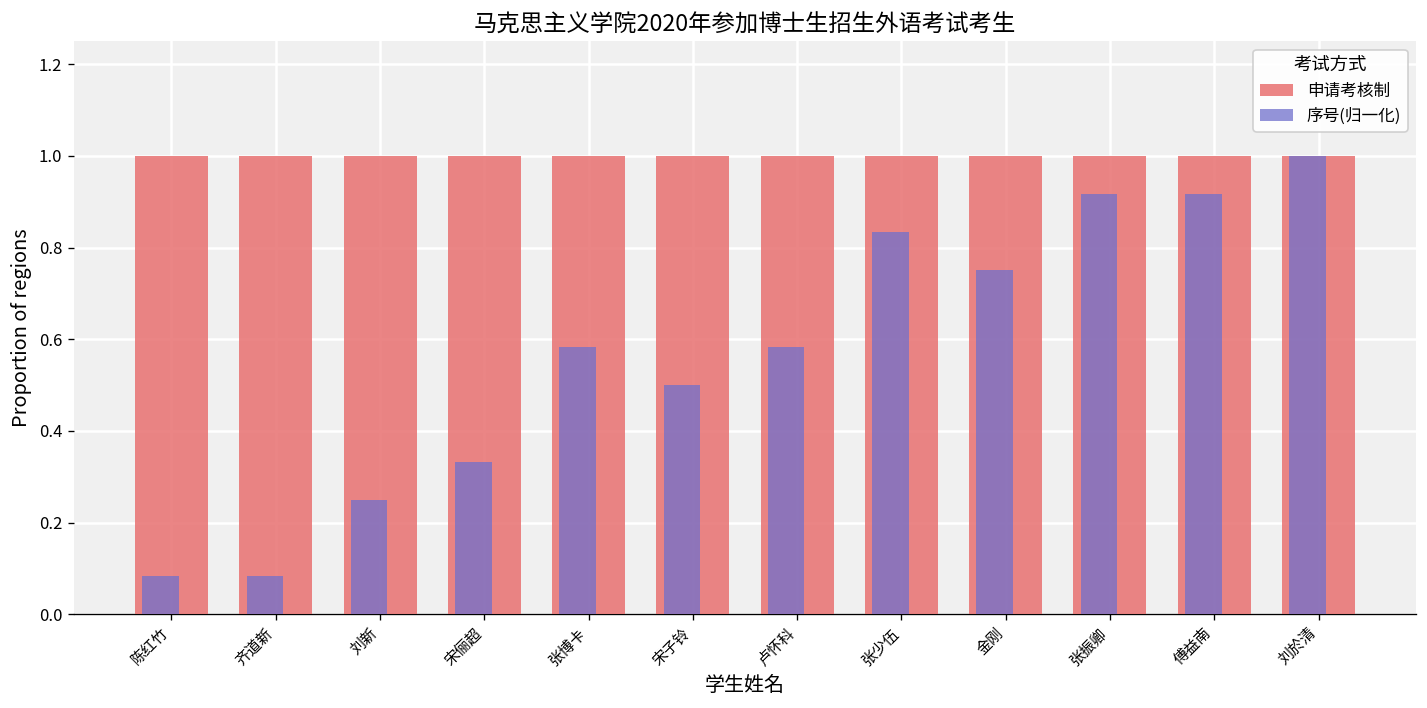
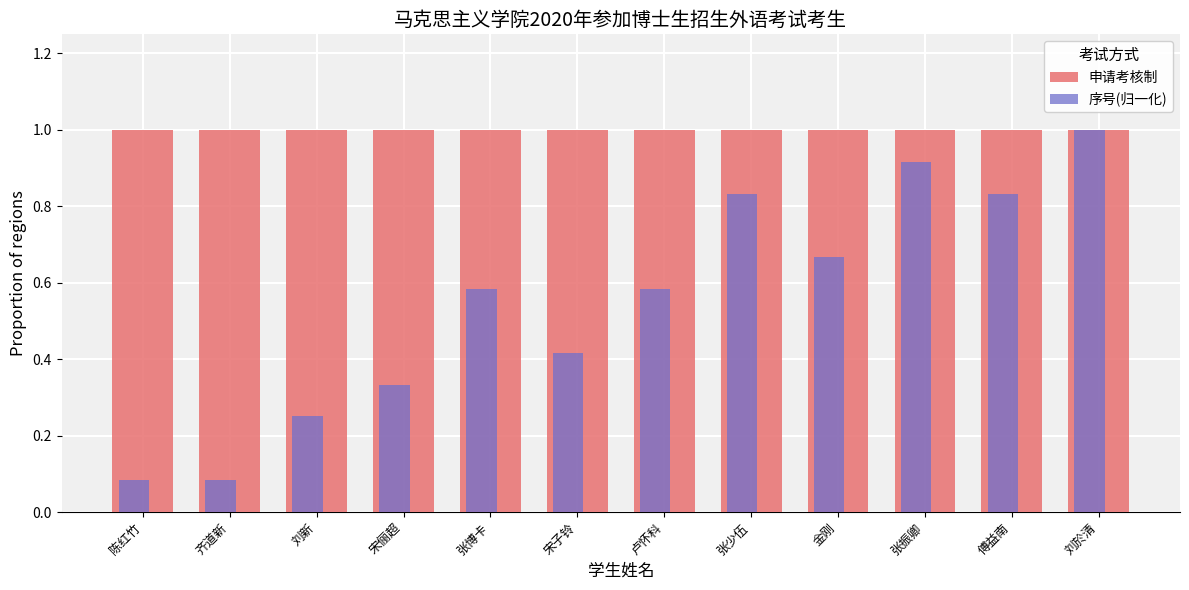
序号(归一化), 宋子铃: 0.50 -> 0.42
序号(归一化), 金刚: 0.75 -> 0.67
序号(归一化), 傅益南: 0.92 -> 0.83
